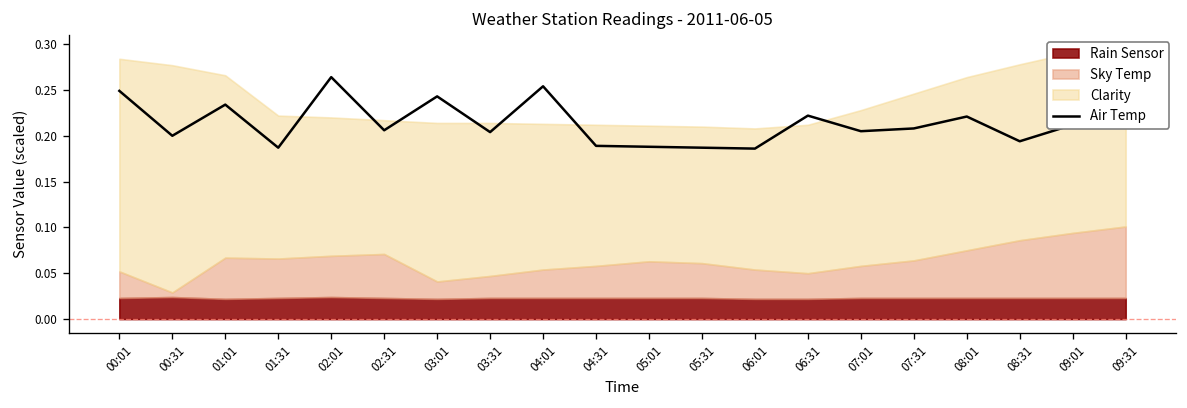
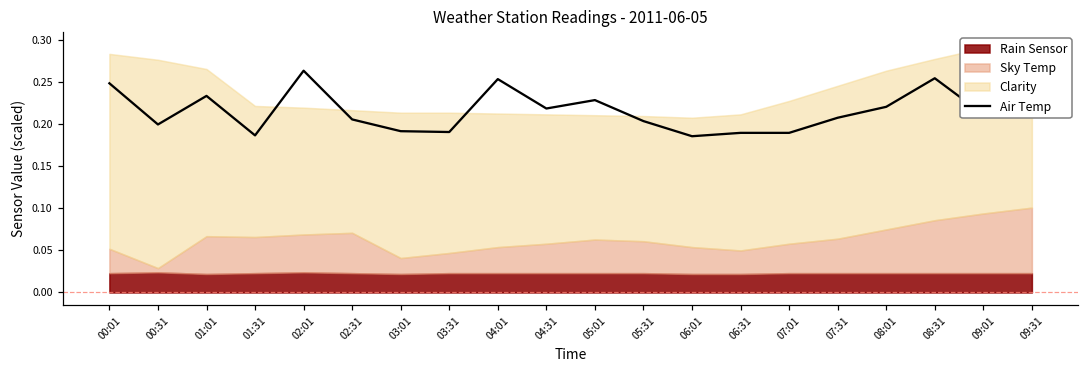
Air Temp, 03:01: 0.24 -> 0.19
Air Temp, 03:31: 0.20 -> 0.19
Air Temp, 04:31: 0.19 -> 0.22
Air Temp, 05:01: 0.19 -> 0.23
Air Temp, 05:31: 0.19 -> 0.20
Air Temp, 06:31: 0.22 -> 0.19
Air Temp, 07:01: 0.21 -> 0.19
Air Temp, 08:31: 0.19 -> 0.26
